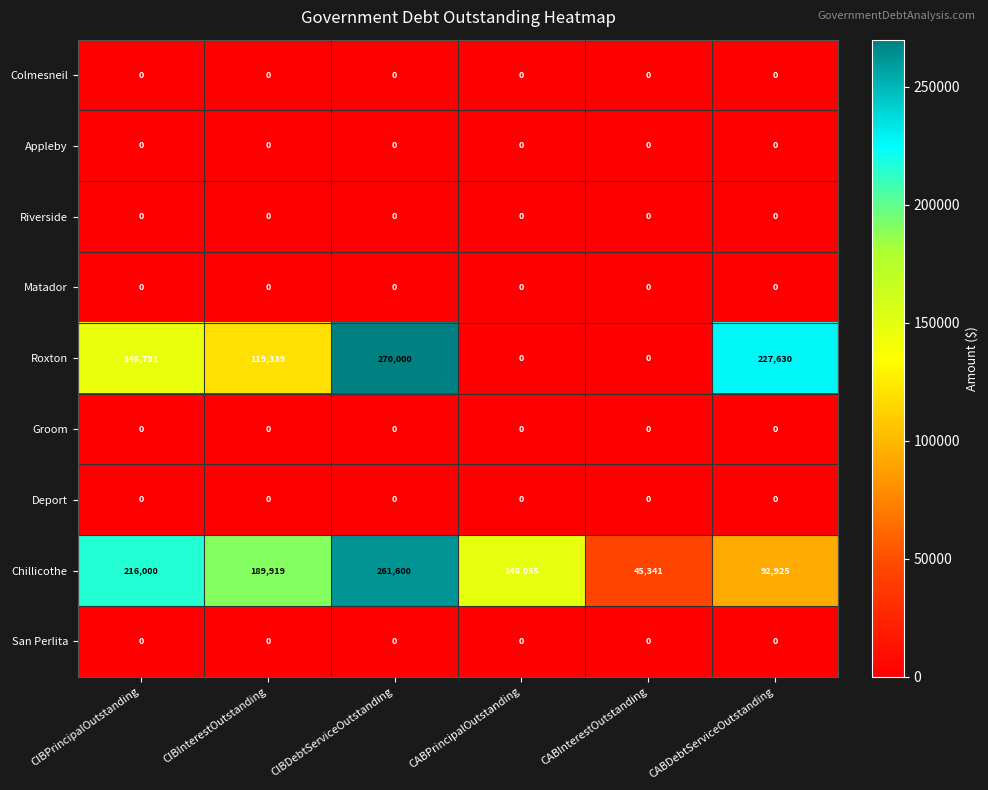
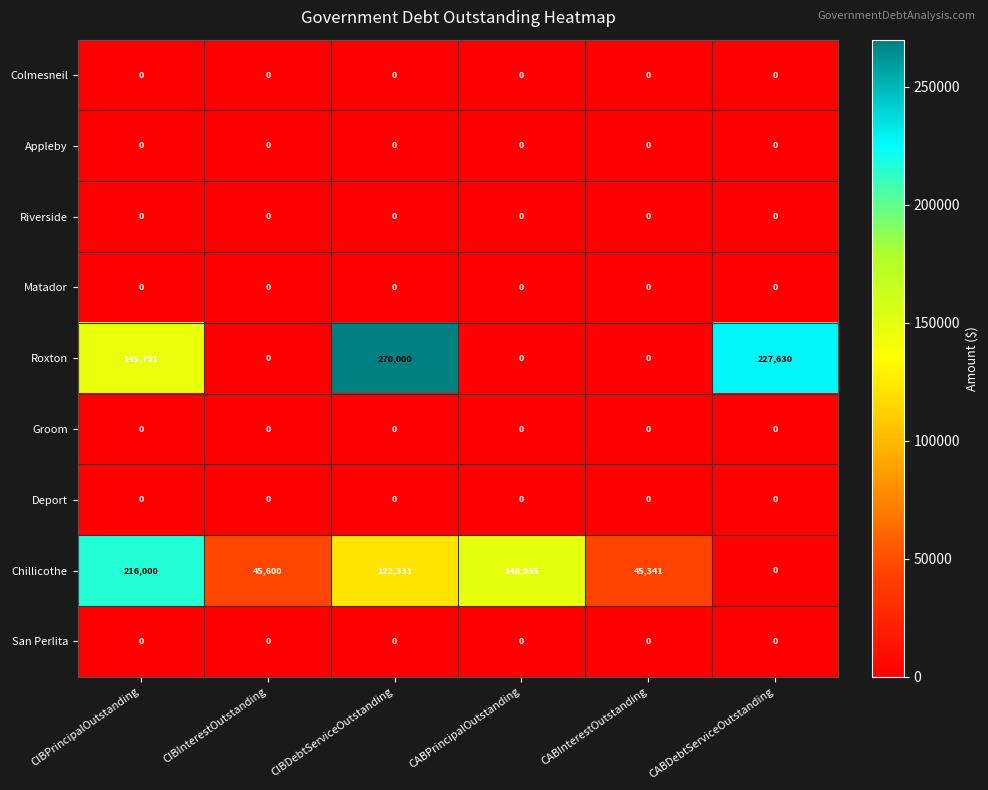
Roxton, CIBInterestOutstanding: 119,339 -> 0
Chillicothe, CIBInterestOutstanding: 189,919 -> 45,600
Chillicothe, CIBDebtServiceOutstanding: 261,600 -> 122,331
Chillicothe, CABDebtServiceOutstanding: 92,925 -> 0
